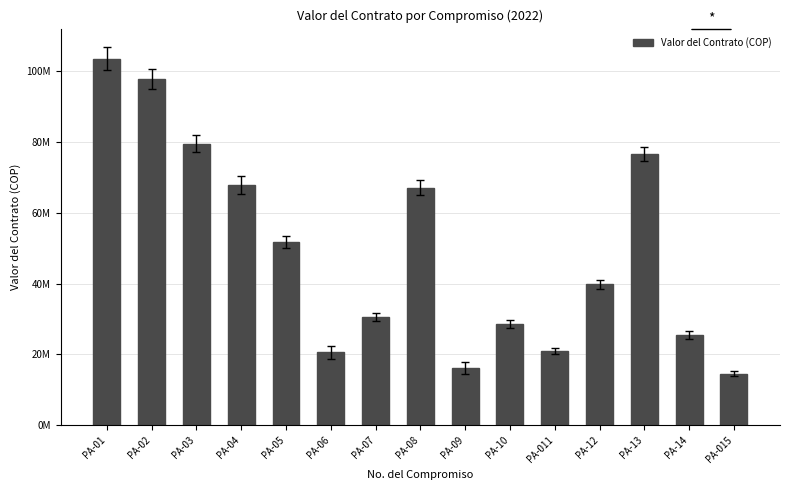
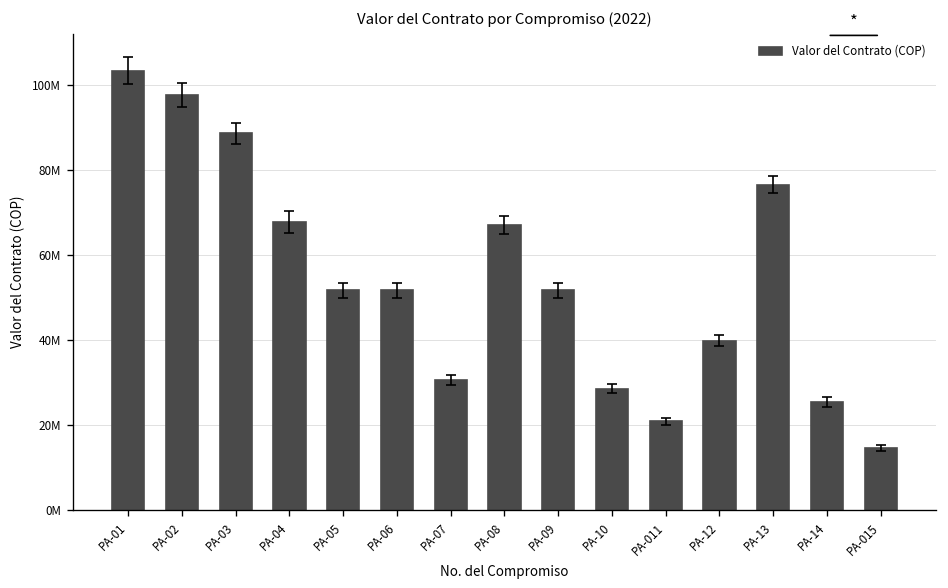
Valor del Contrato (COP), PA-03: 80000000 -> 89000000
Valor del Contrato (COP), PA-06: 21000000 -> 52000000
Valor del Contrato (COP), PA-09: 16000000 -> 52000000
